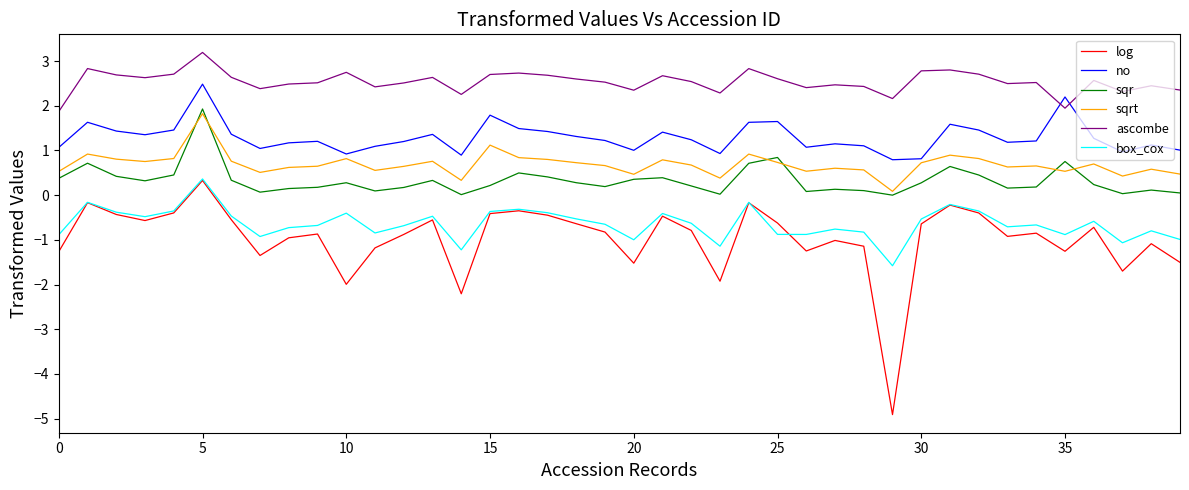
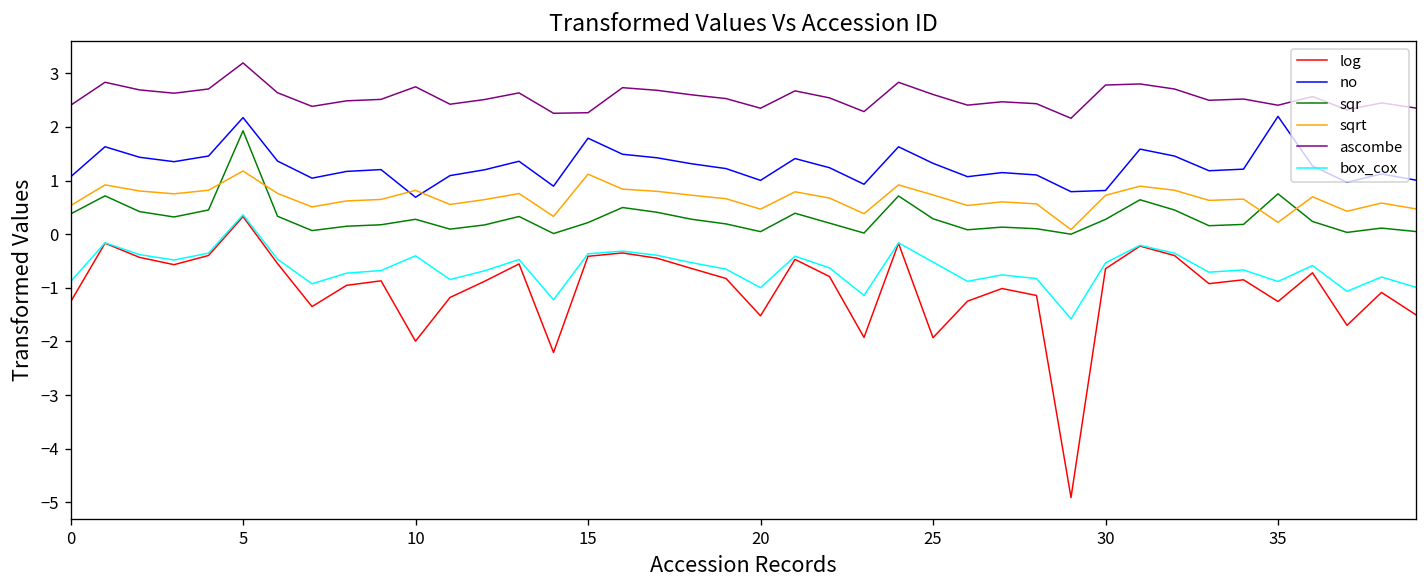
ascombe, 0: 1.9 -> 2.4
no, 5: 2.5 -> 2.2
sqrt, 5: 1.8 -> 1.2
no, 10: 0.9 -> 0.7
ascombe, 15: 2.7 -> 2.3
sqr, 20: 0.4 -> 0.0
log, 25: -0.6 -> -1.9
no, 25: 1.6 -> 1.3
sqr, 25: 0.8 -> 0.3
box_cox, 25: -0.9 -> -0.5
sqrt, 35: 0.5 -> 0.2
ascombe, 35: 1.9 -> 2.4
